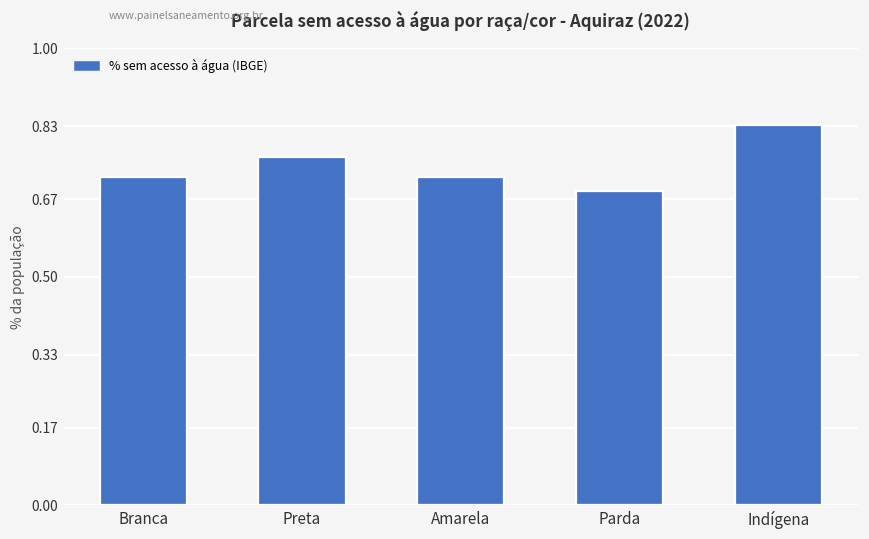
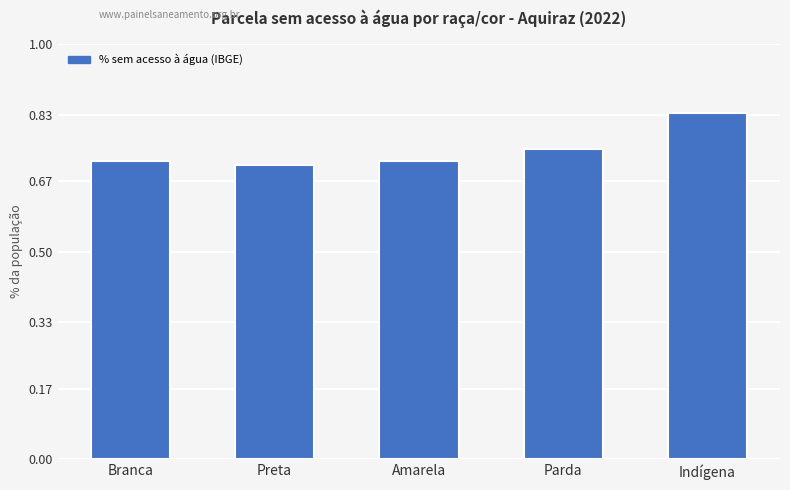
Preta: 0.76 -> 0.71
Parda: 0.69 -> 0.75
